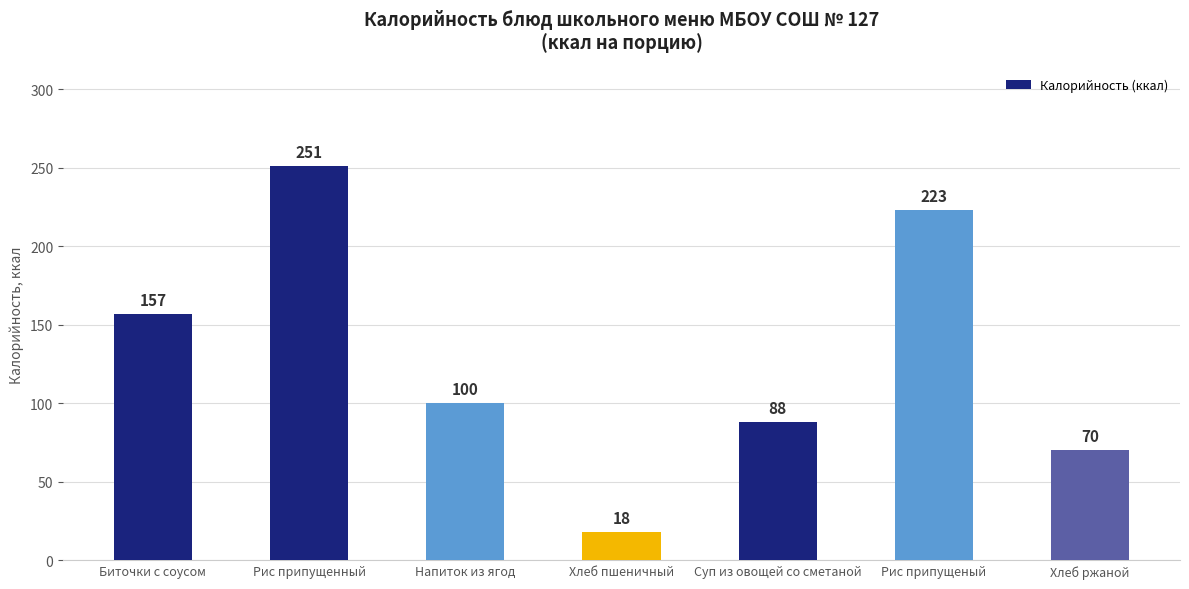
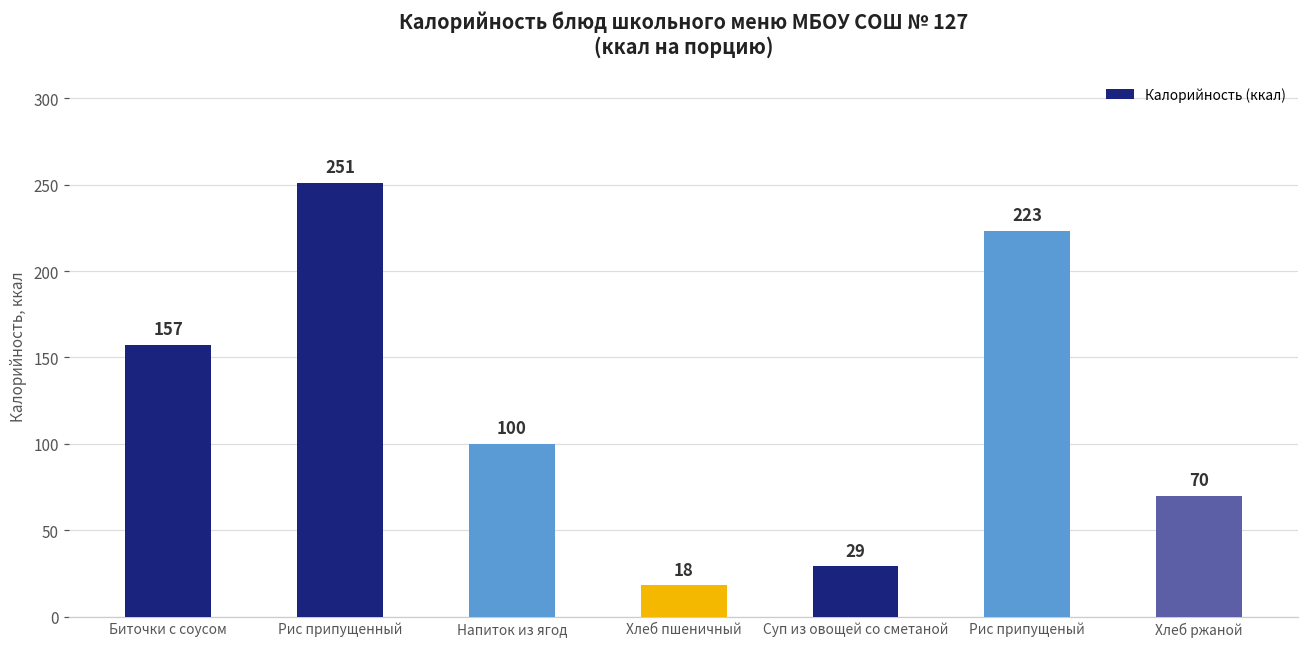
Суп из овощей со сметаной: 88 -> 29
